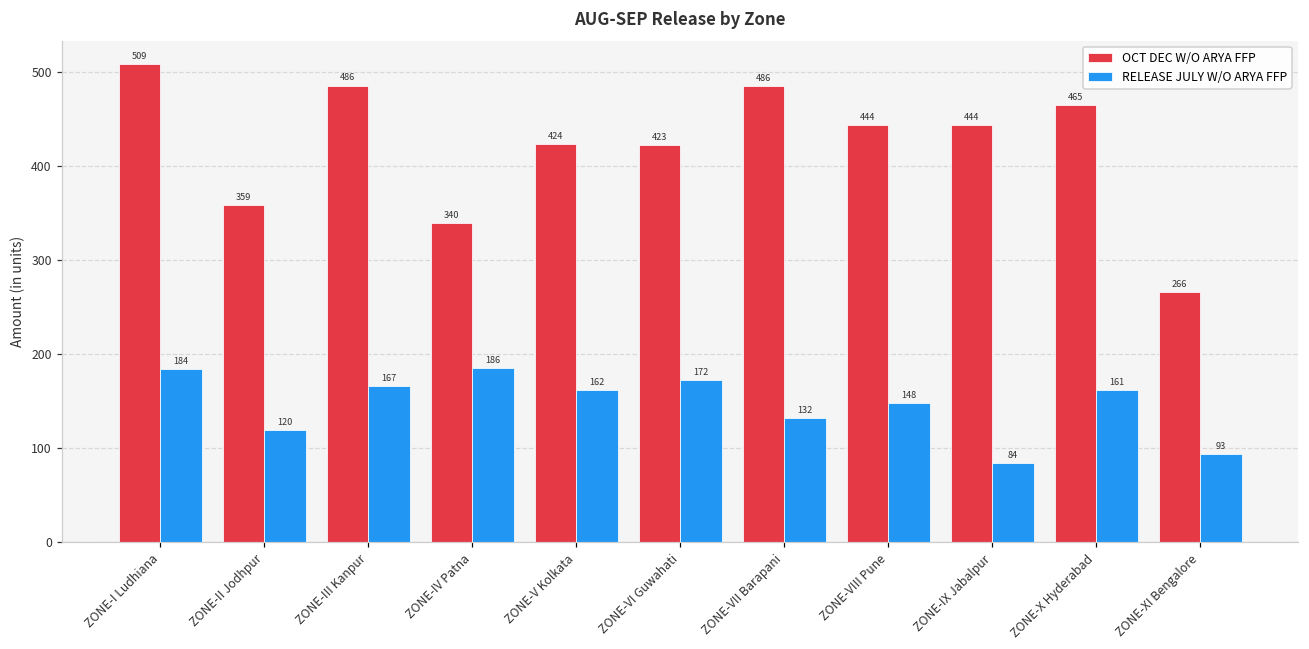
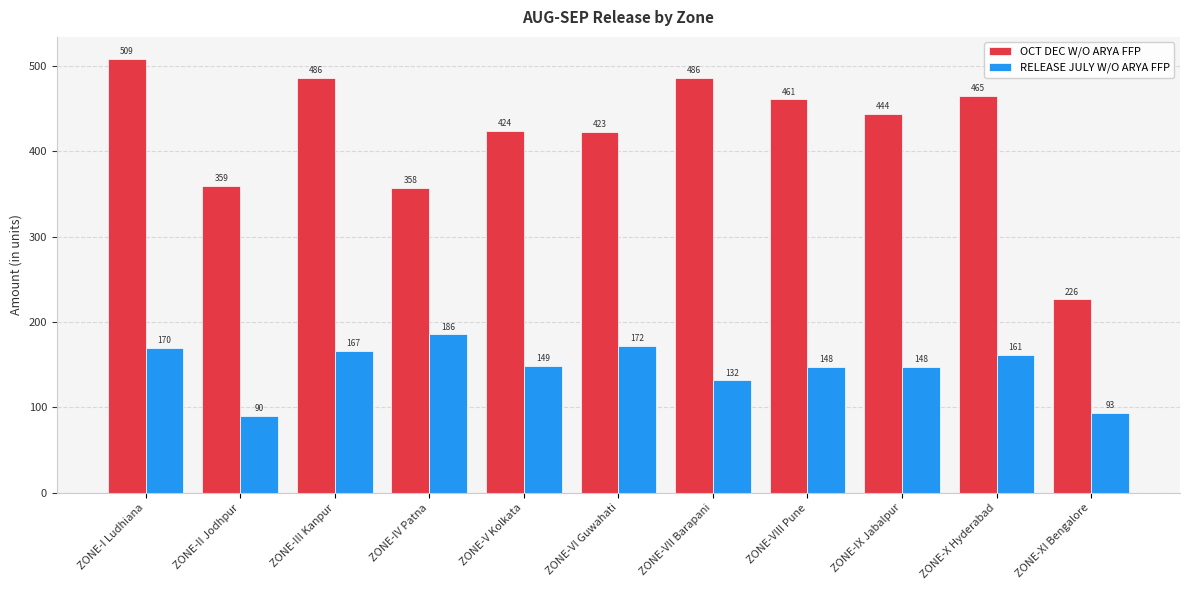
RELEASE JULY W/O ARYA FFP, ZONE-I Ludhiana: 184 -> 170
RELEASE JULY W/O ARYA FFP, ZONE-II Jodhpur: 120 -> 90
OCT DEC W/O ARYA FFP, ZONE-IV Patna: 340 -> 358
RELEASE JULY W/O ARYA FFP, ZONE-V Kolkata: 162 -> 149
OCT DEC W/O ARYA FFP, ZONE-VIII Pune: 444 -> 461
RELEASE JULY W/O ARYA FFP, ZONE-IX Jabalpur: 84 -> 148
OCT DEC W/O ARYA FFP, ZONE-XI Bengalore: 266 -> 226
